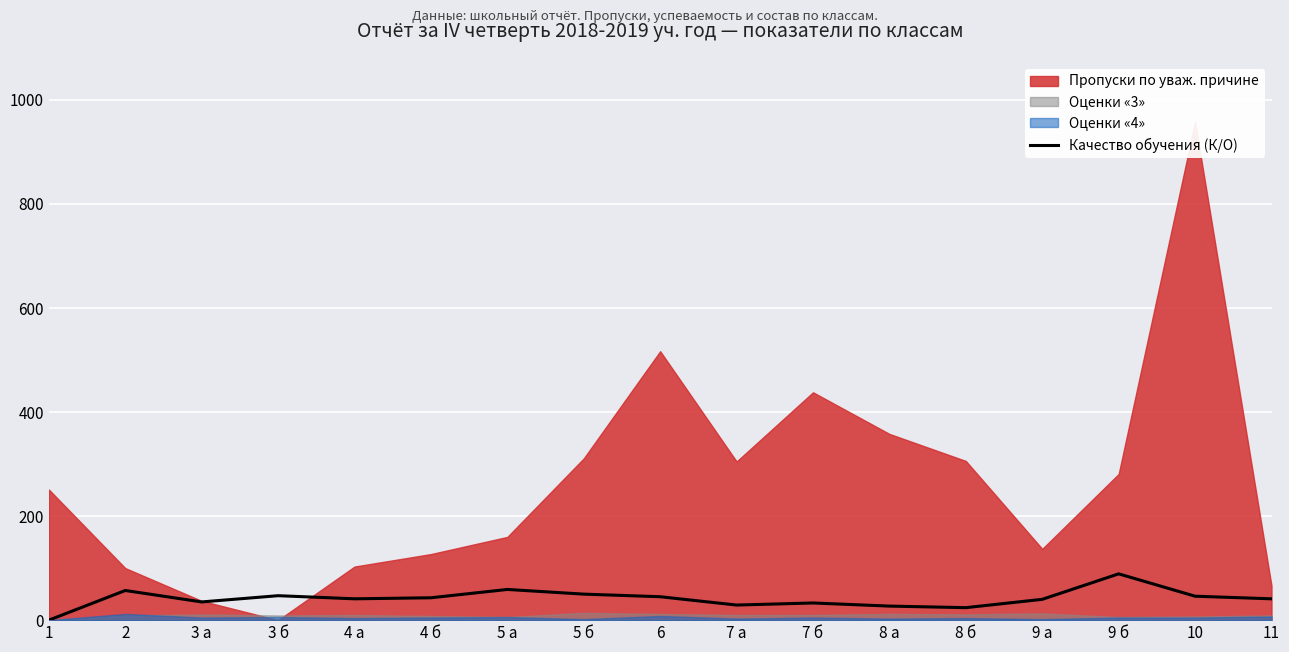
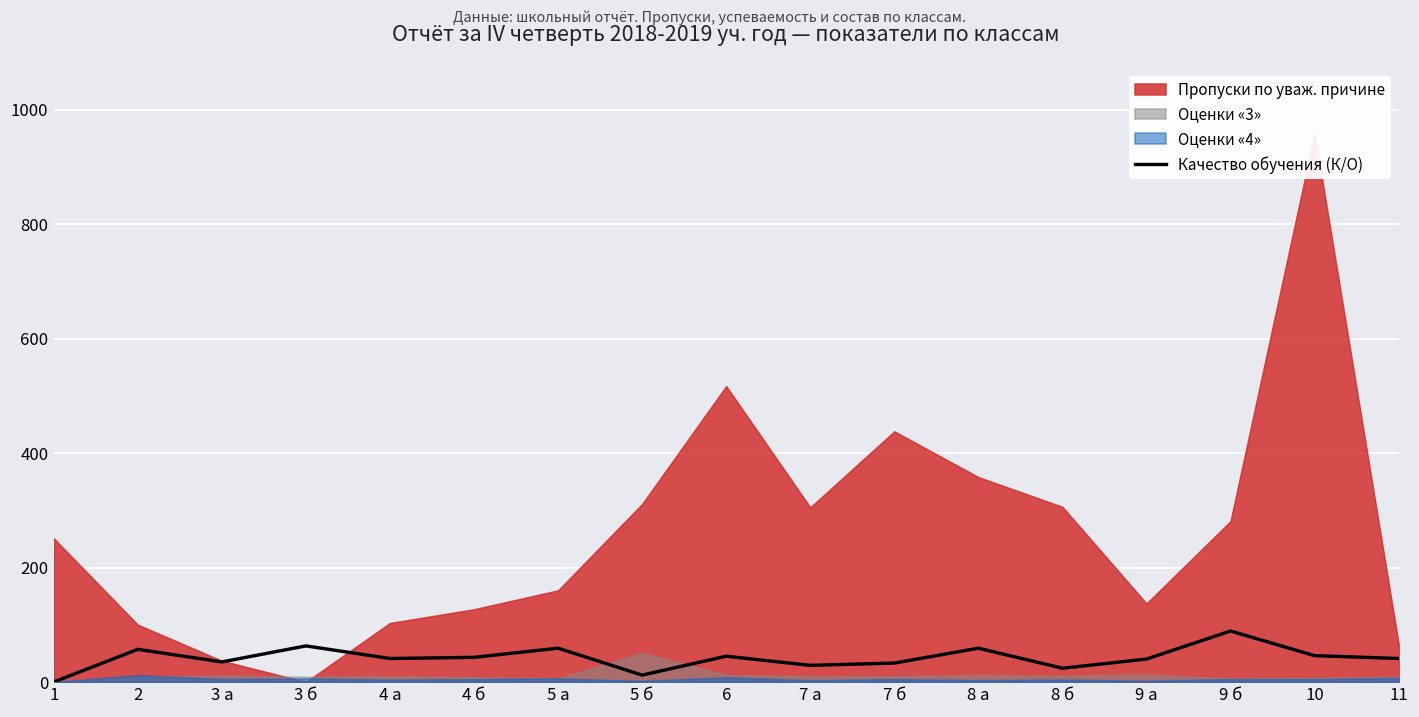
Качество обучения (К/О), 3 б: 50 -> 60
Качество обучения (К/О), 5 б: 50 -> 10
Оценки «3», 5 б: 10 -> 50
Качество обучения (К/О), 8 а: 30 -> 60
